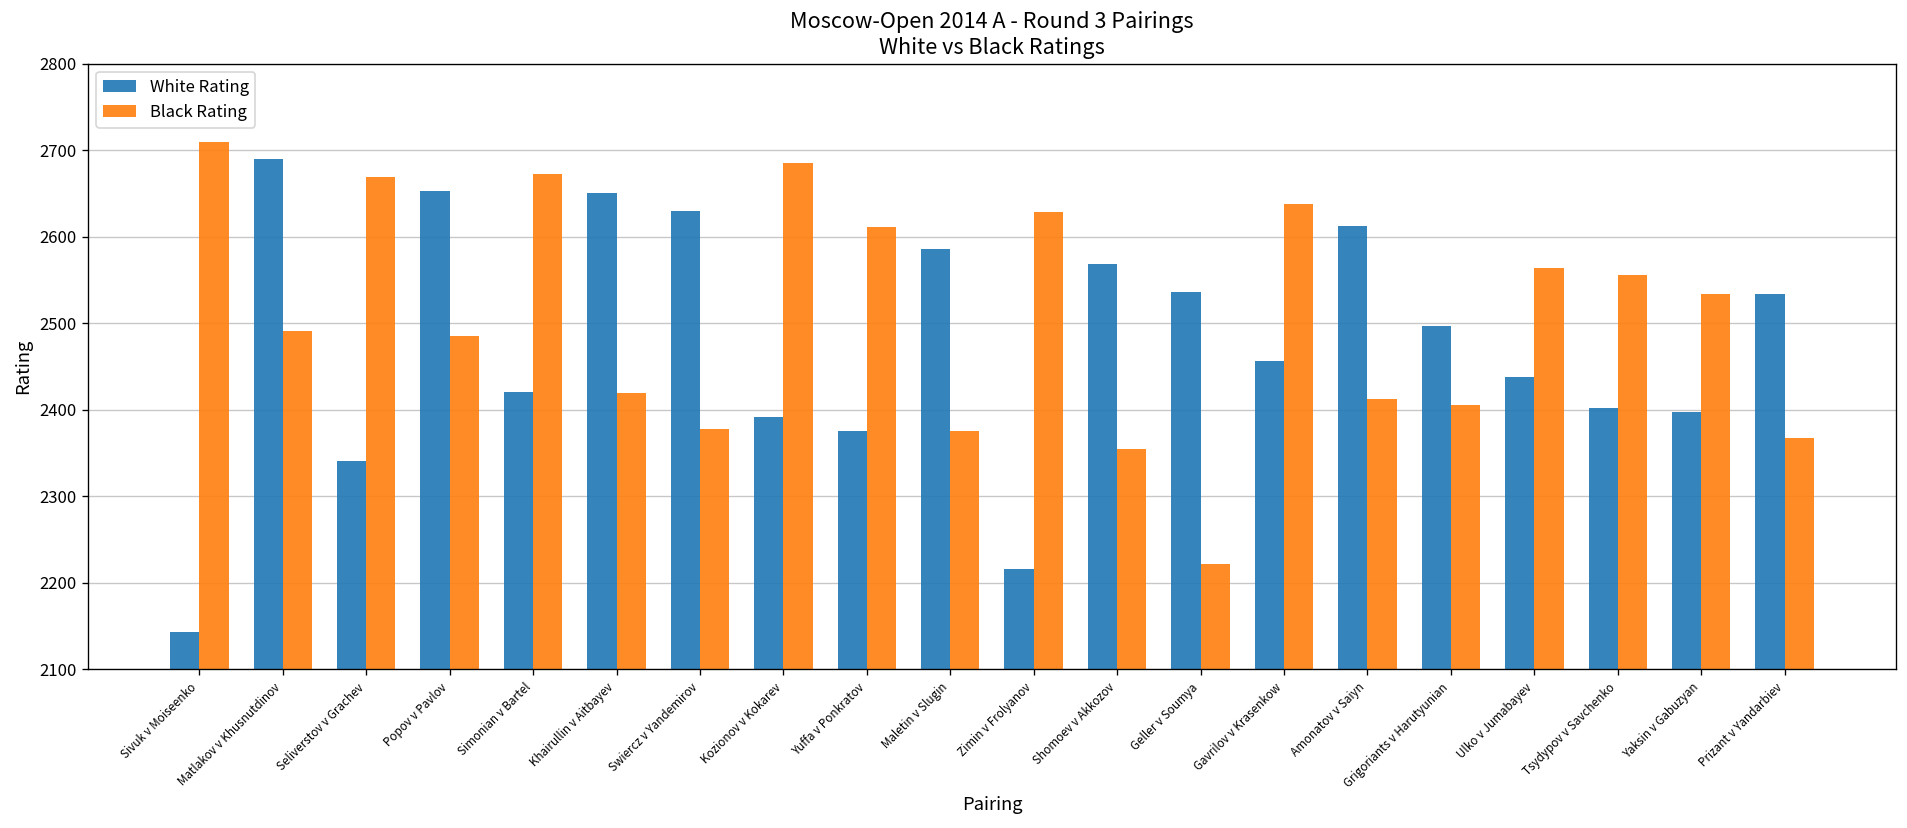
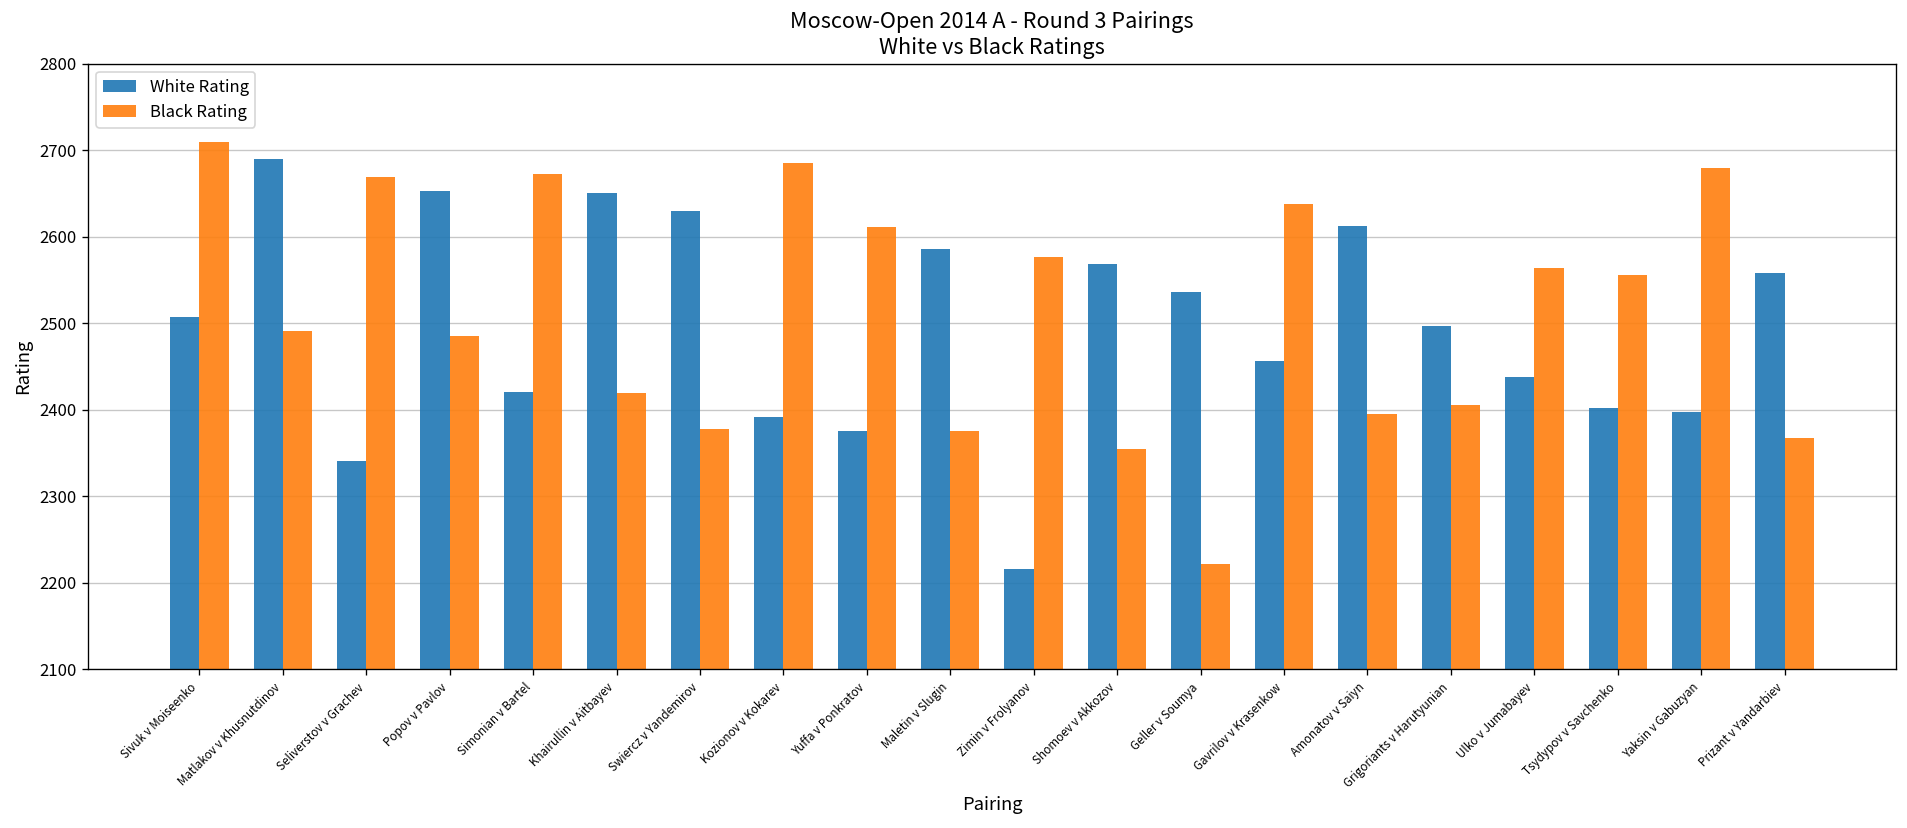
White Rating, Sivuk v Moiseenko: 2140 -> 2510
Black Rating, Zimin v Frolyanov: 2630 -> 2580
Black Rating, Amonatov v Saiyn: 2410 -> 2400
Black Rating, Yaksin v Gabuzyan: 2530 -> 2680
White Rating, Prizant v Yandarbiev: 2530 -> 2560
